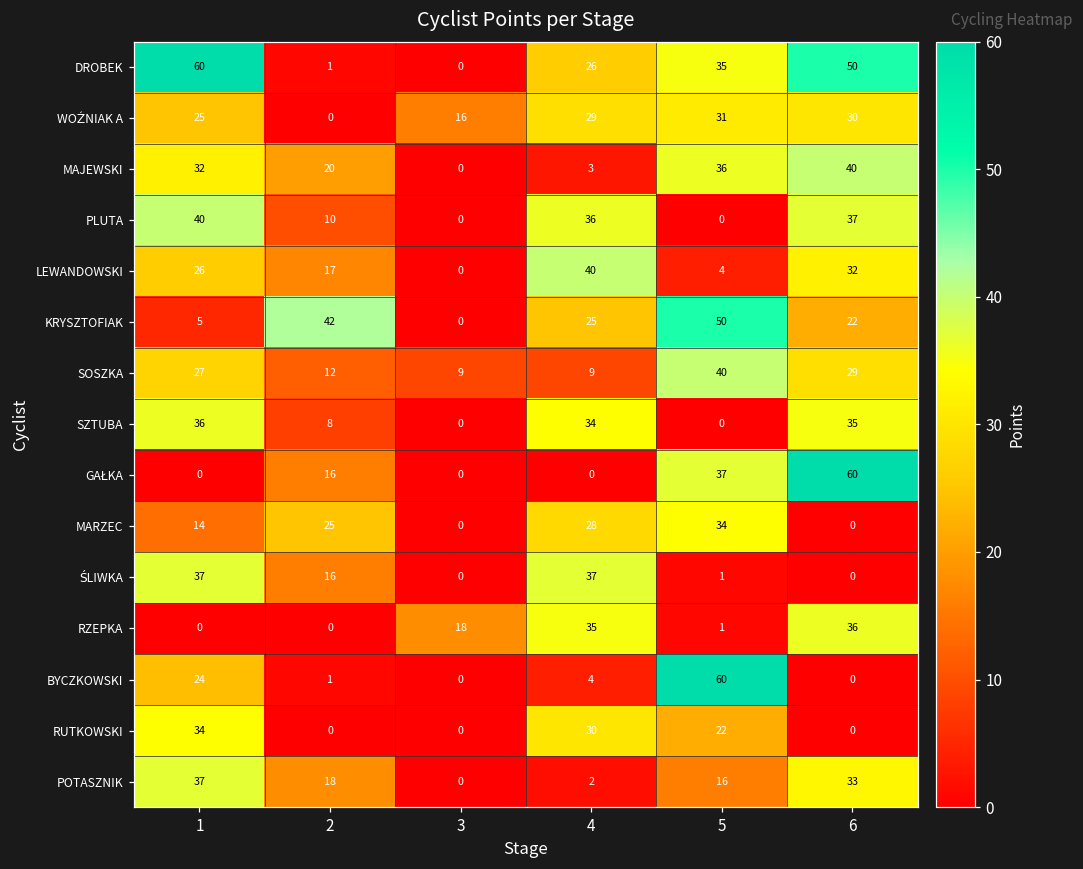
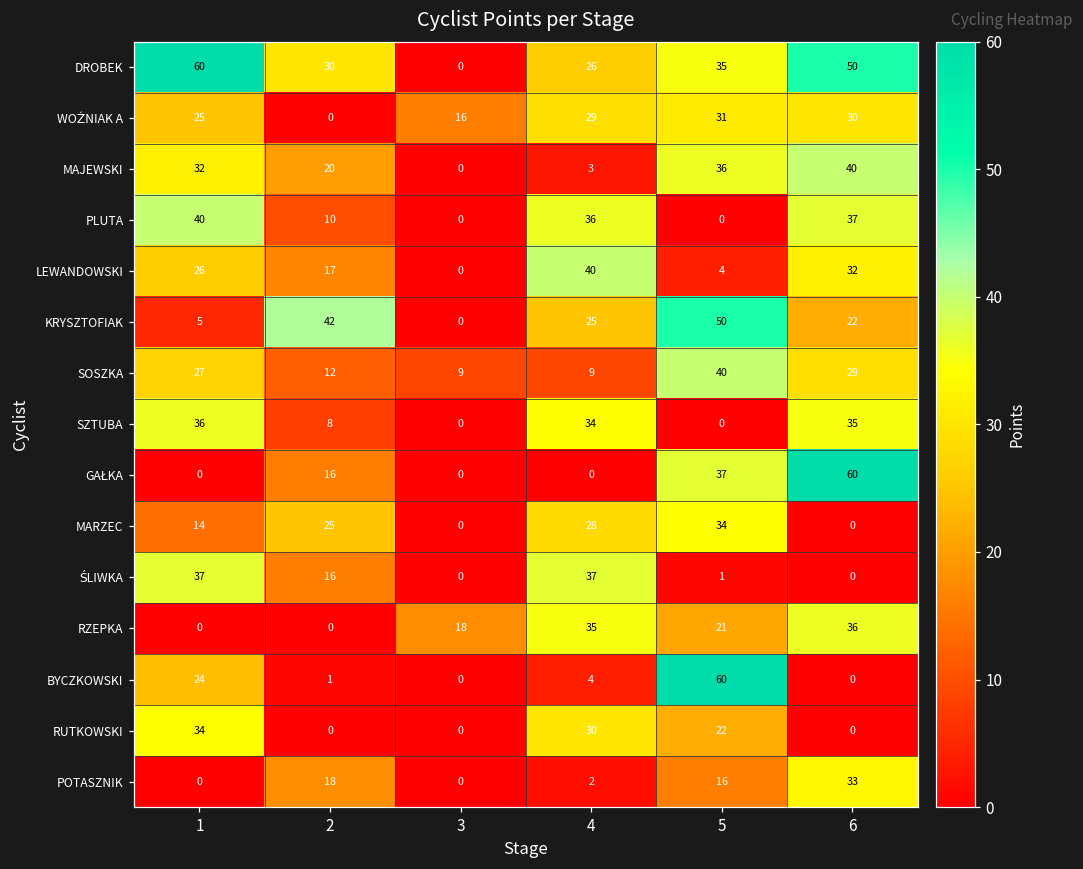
DROBEK, 2: 1 -> 30
RZEPKA, 5: 1 -> 21
POTASZNIK, 1: 37 -> 0
